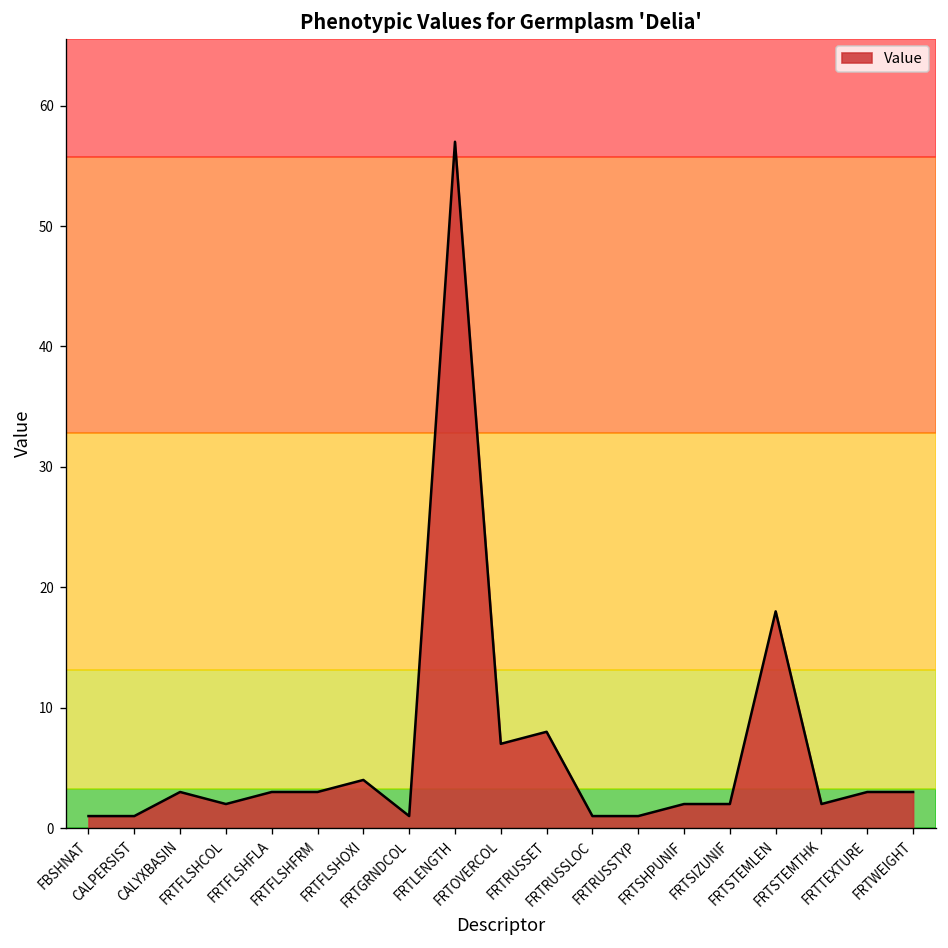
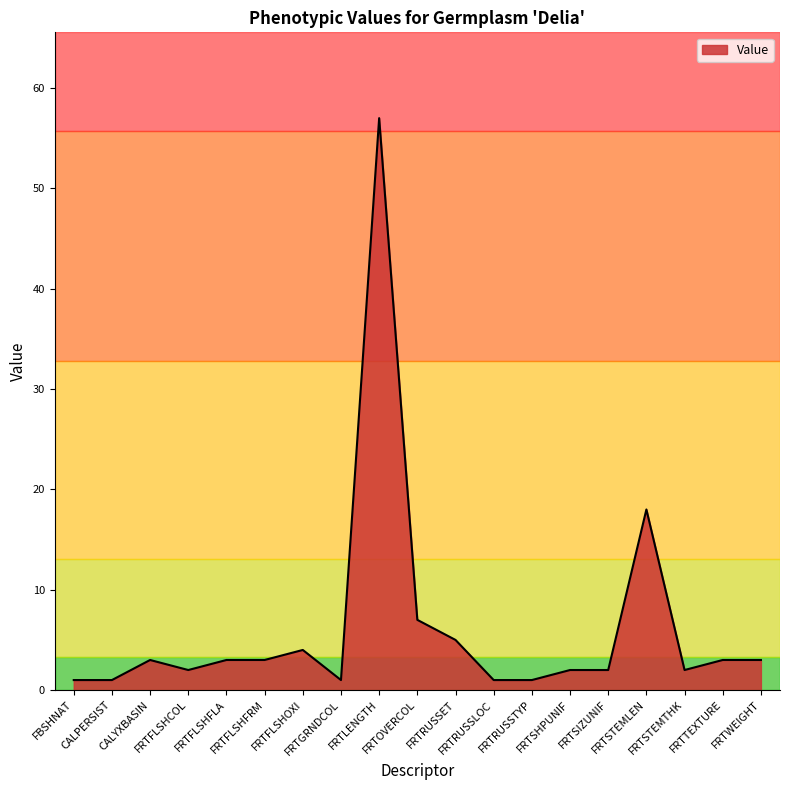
FRTRUSSET: 8 -> 5
